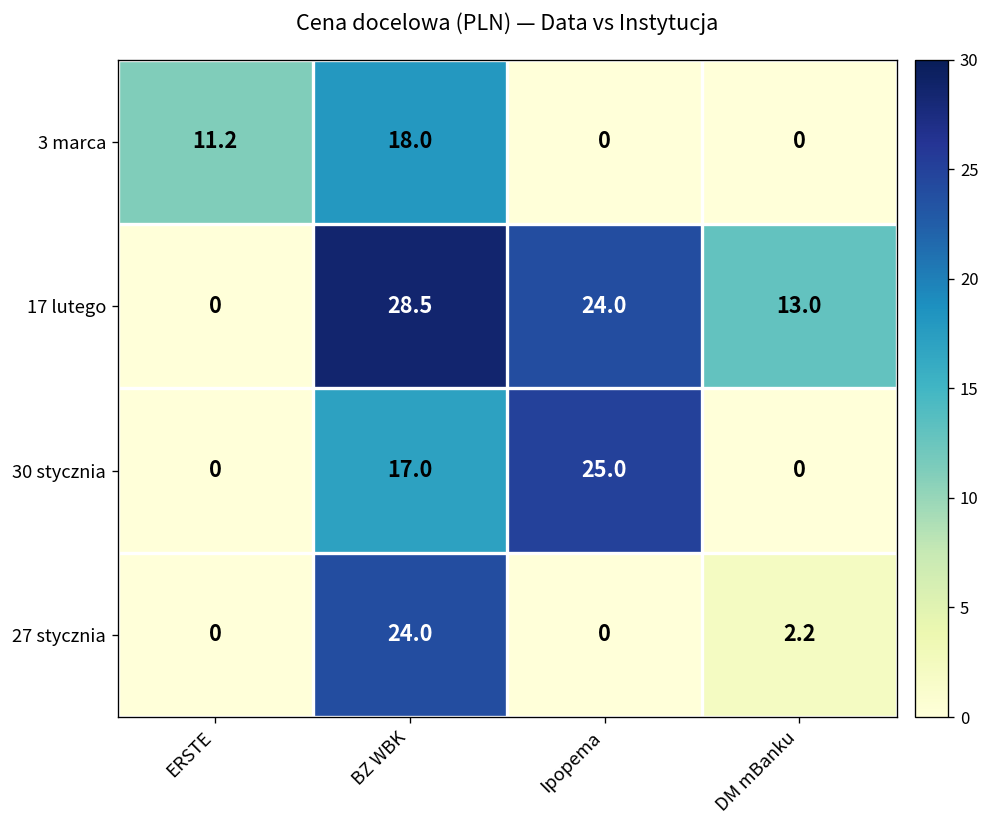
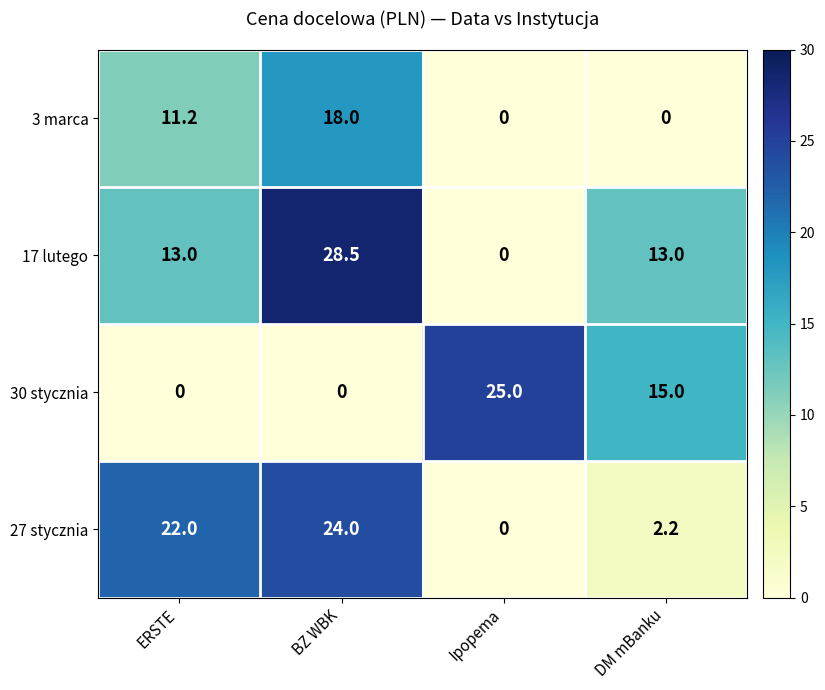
17 lutego, ERSTE: 0 -> 13.0
17 lutego, Ipopema: 24.0 -> 0
30 stycznia, BZ WBK: 17.0 -> 0
30 stycznia, DM mBanku: 0 -> 15.0
27 stycznia, ERSTE: 0 -> 22.0
